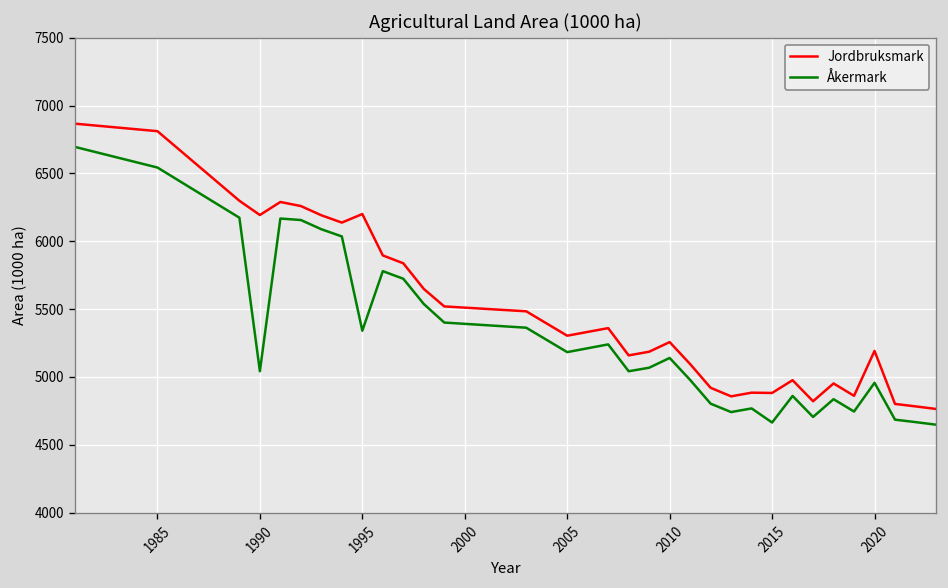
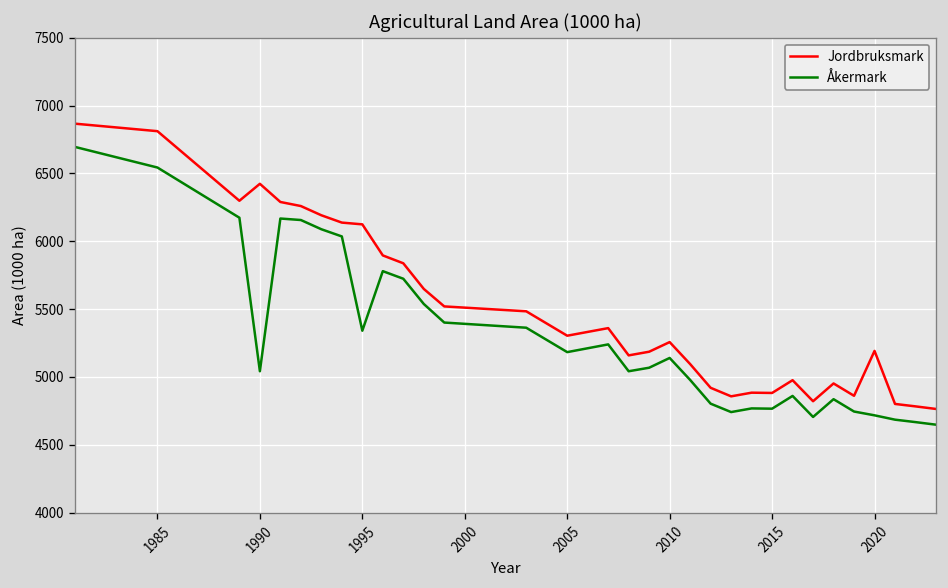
Jordbruksmark, 1990: 6190 -> 6420
Jordbruksmark, 1995: 6200 -> 6130
Åkermark, 2015: 4660 -> 4770
Åkermark, 2020: 4960 -> 4720
